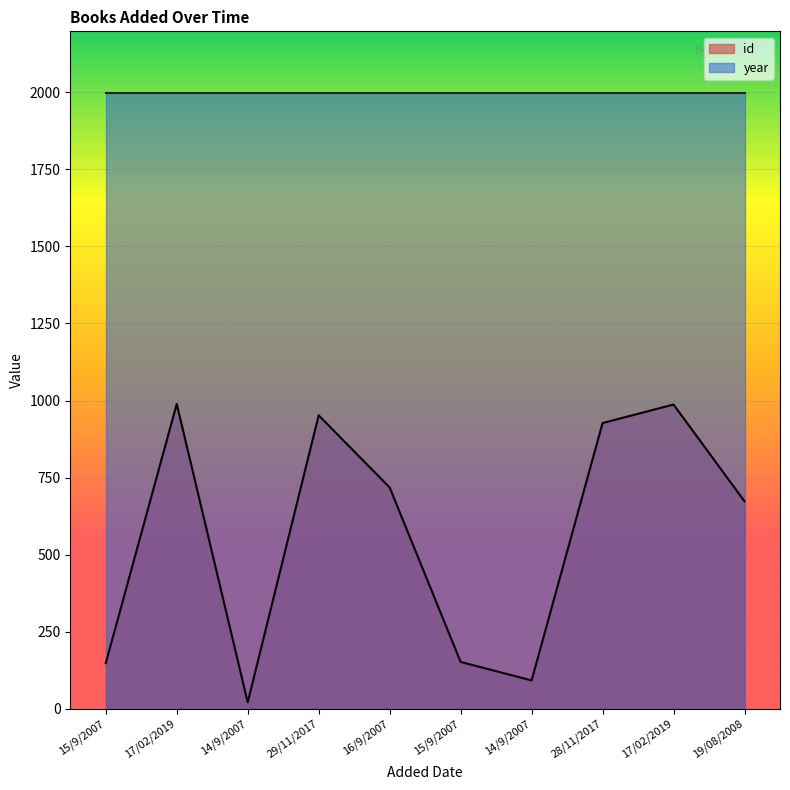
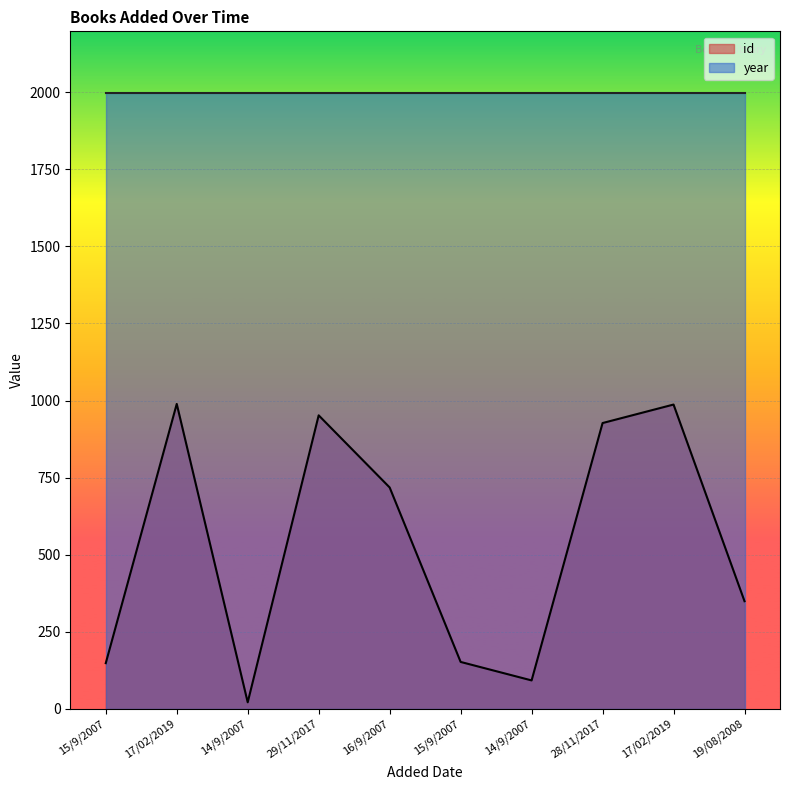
id, 19/08/2008: 670 -> 350
